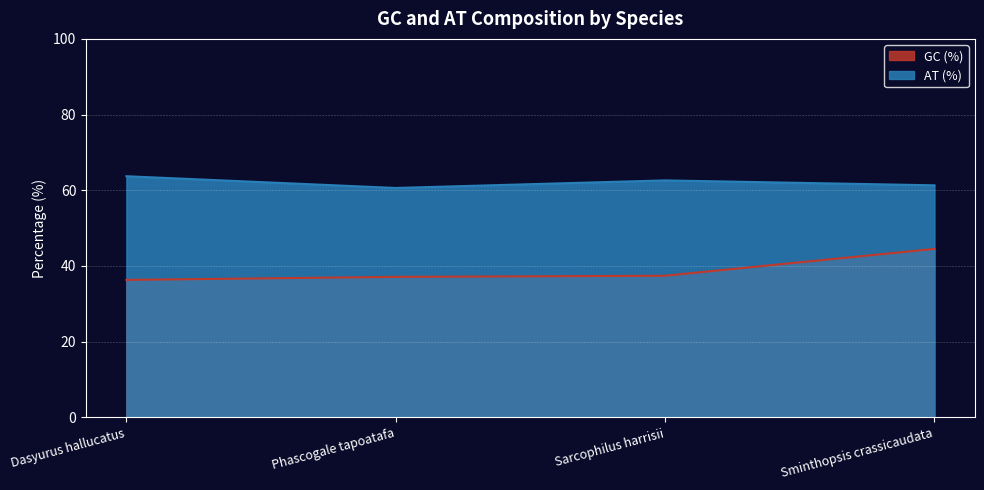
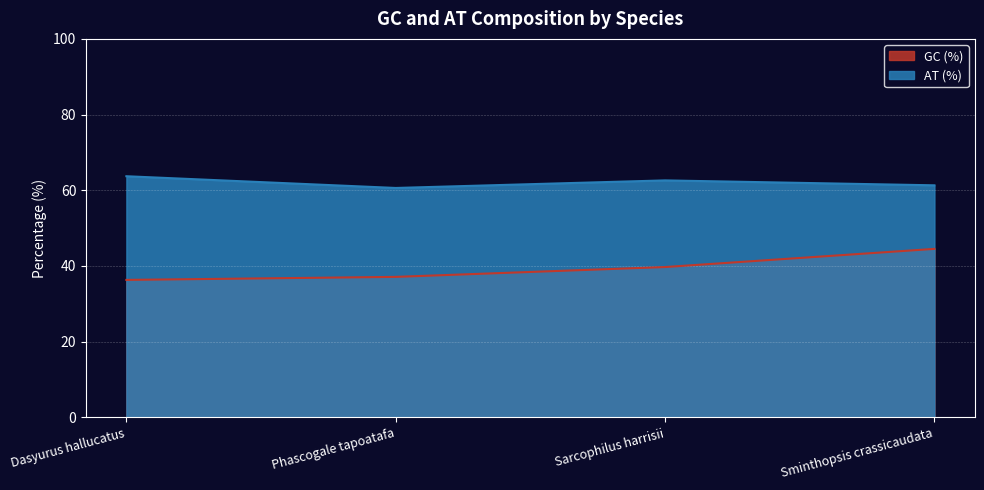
GC (%), Sarcophilus harrisii: 37 -> 40
